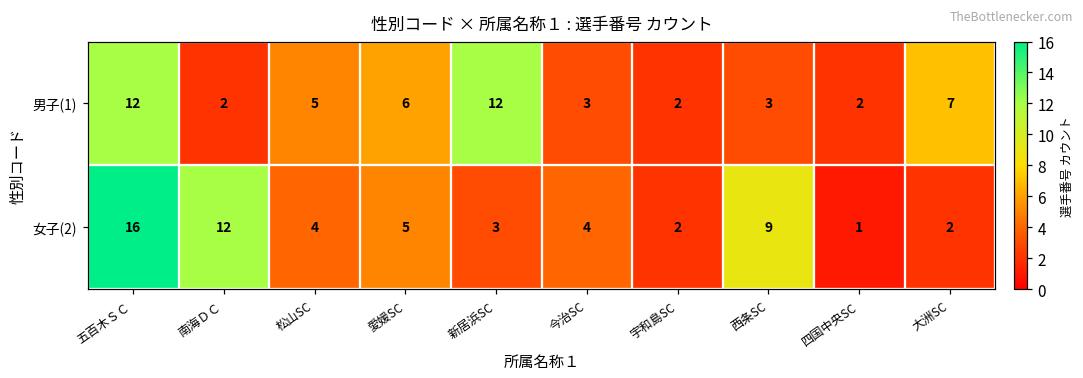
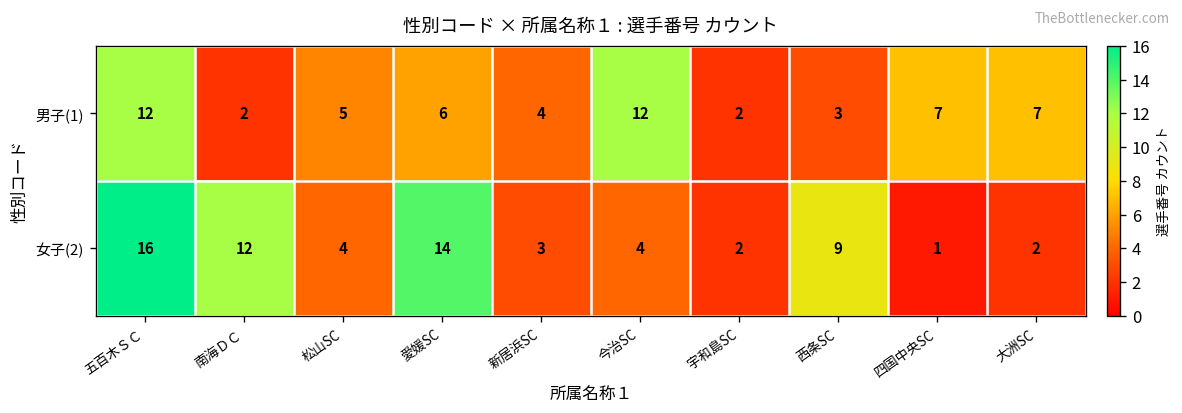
男子(1), 新居浜SC: 12 -> 4
男子(1), 今治SC: 3 -> 12
男子(1), 四国中央SC: 2 -> 7
女子(2), 愛媛SC: 5 -> 14
